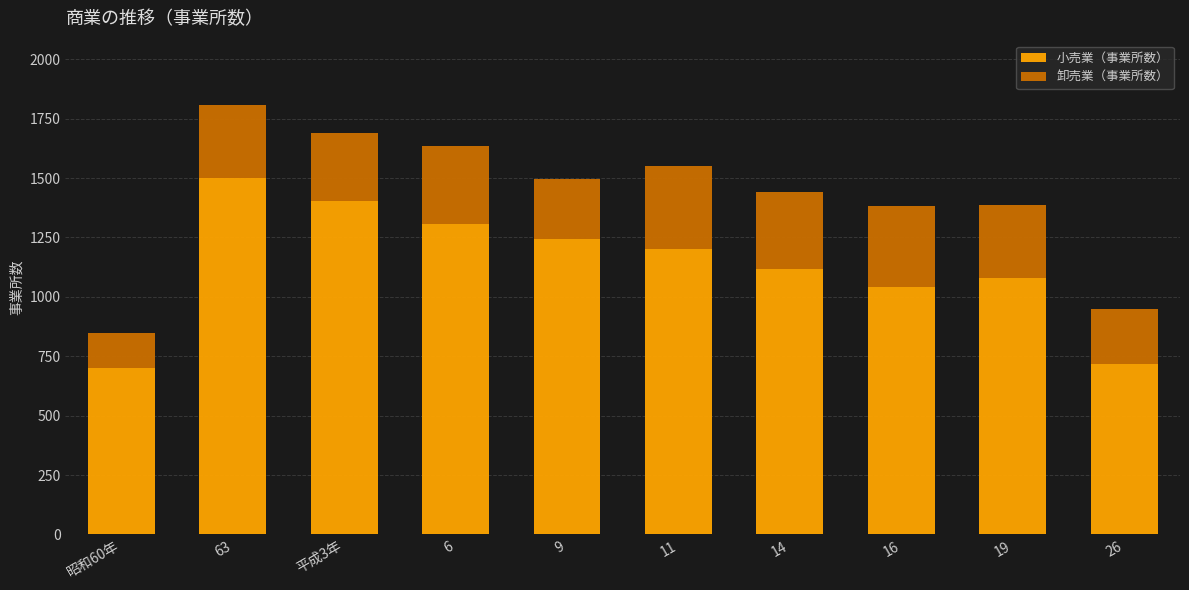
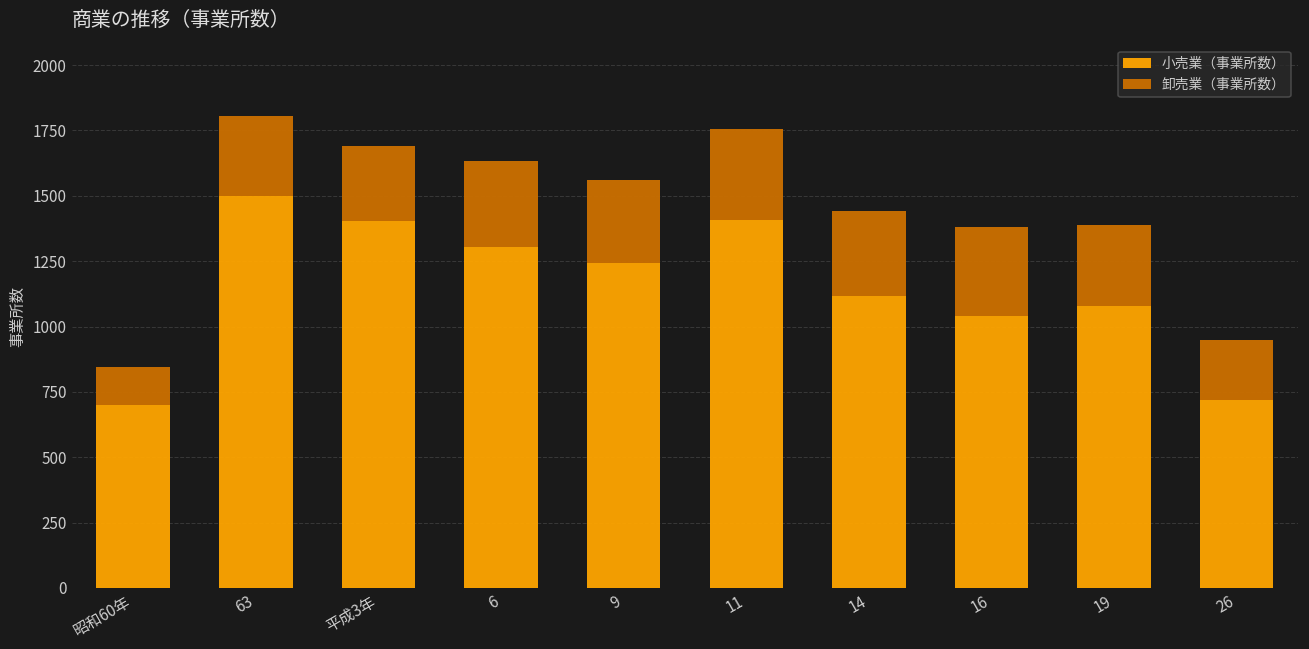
卸売業（事業所数）, 9: 250 -> 320
小売業（事業所数）, 11: 1200 -> 1410
